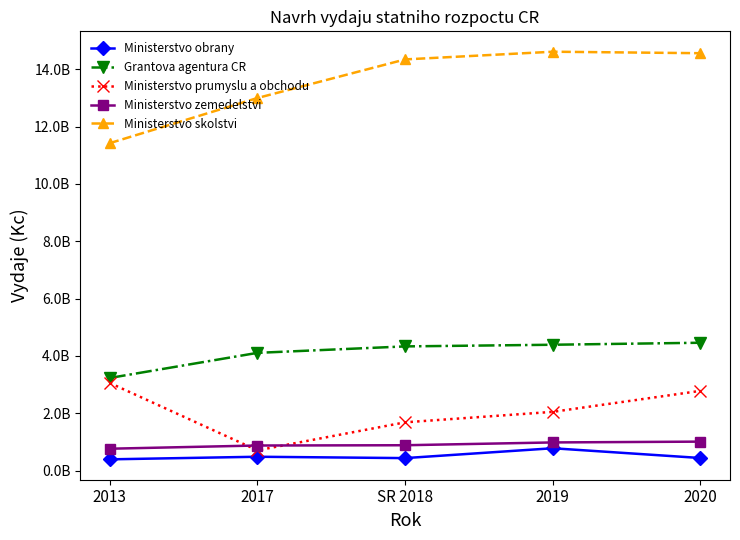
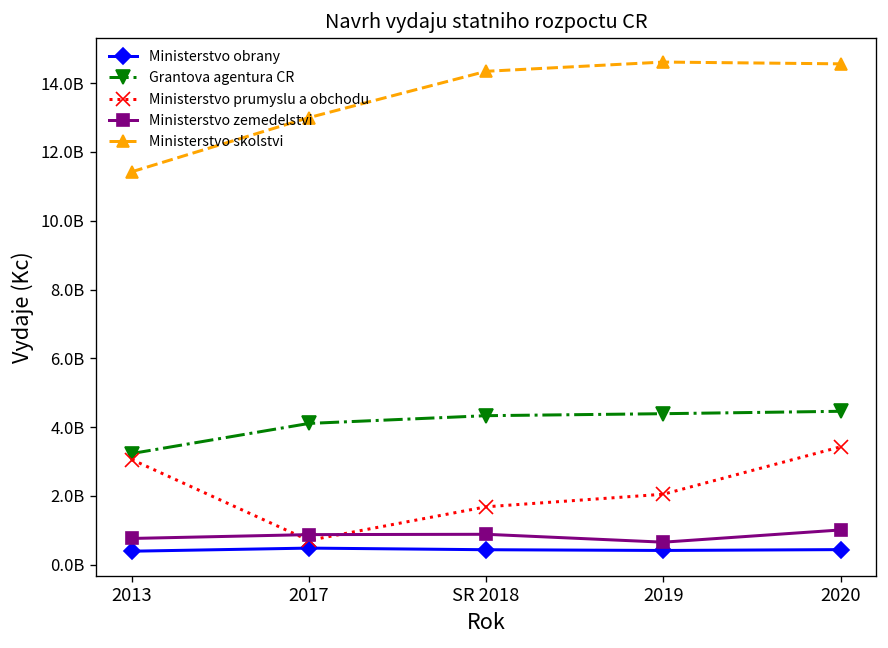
Ministerstvo obrany, 2019: 800000000 -> 400000000
Ministerstvo zemedelstvi, 2019: 1000000000 -> 700000000
Ministerstvo prumyslu a obchodu, 2020: 2800000000 -> 3400000000
